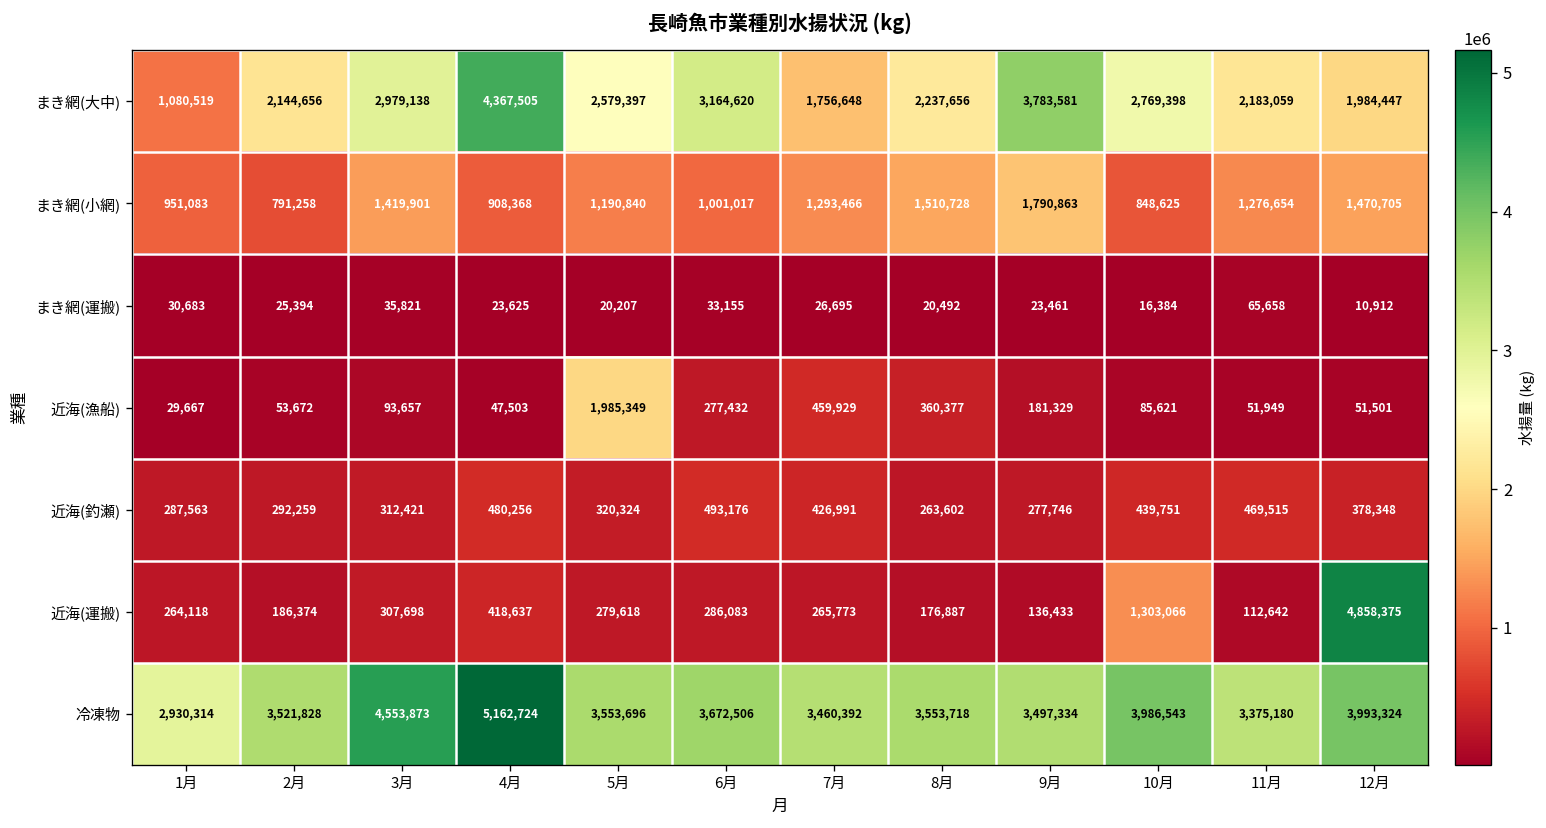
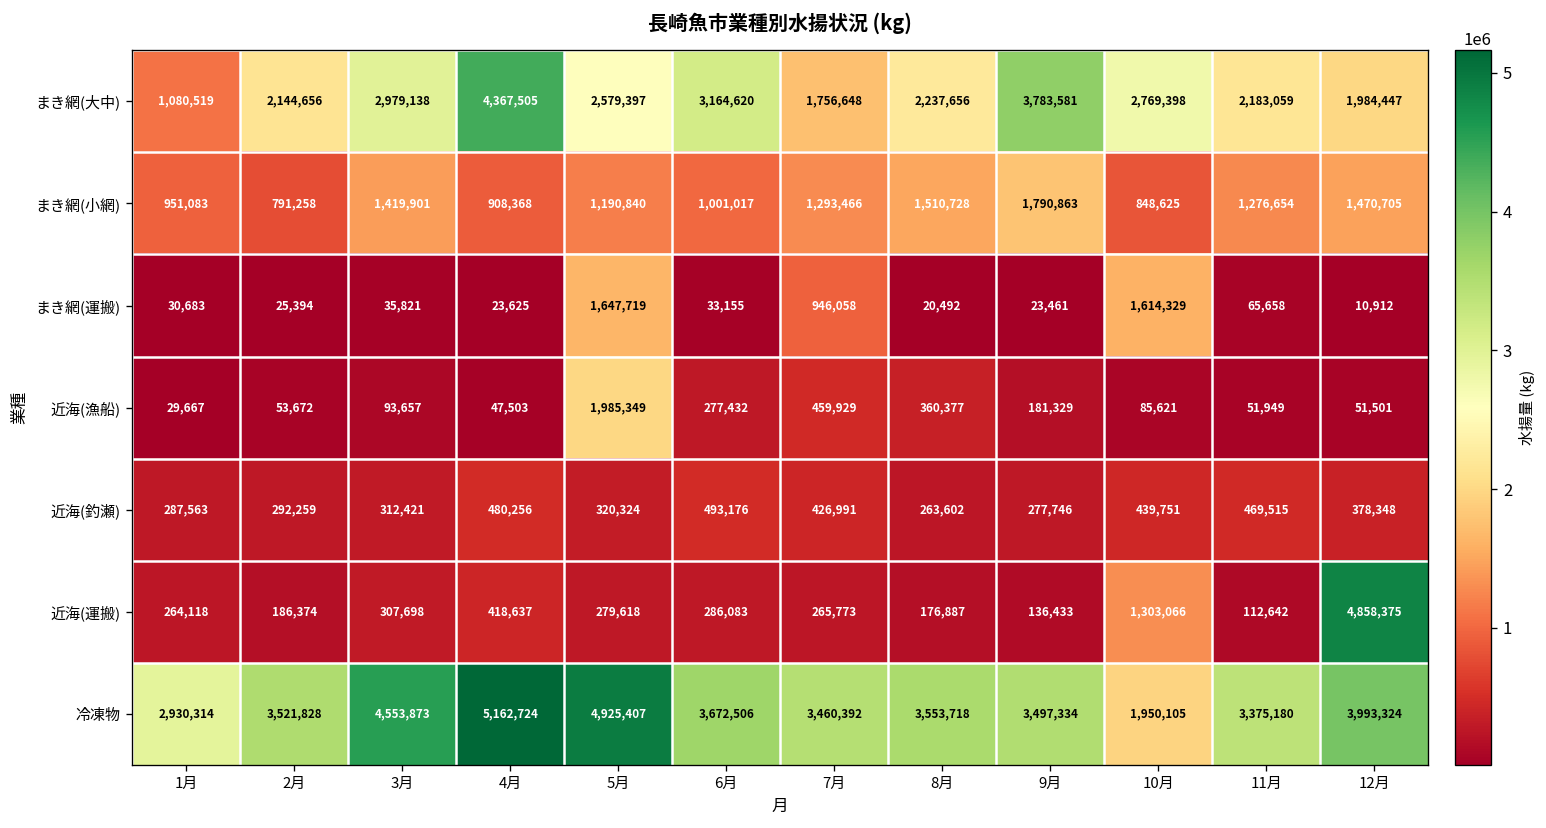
まき網(運搬), 5月: 20,207 -> 1,647,719
まき網(運搬), 7月: 26,695 -> 946,058
まき網(運搬), 10月: 16,384 -> 1,614,329
冷凍物, 5月: 3,553,696 -> 4,925,407
冷凍物, 10月: 3,986,543 -> 1,950,105
